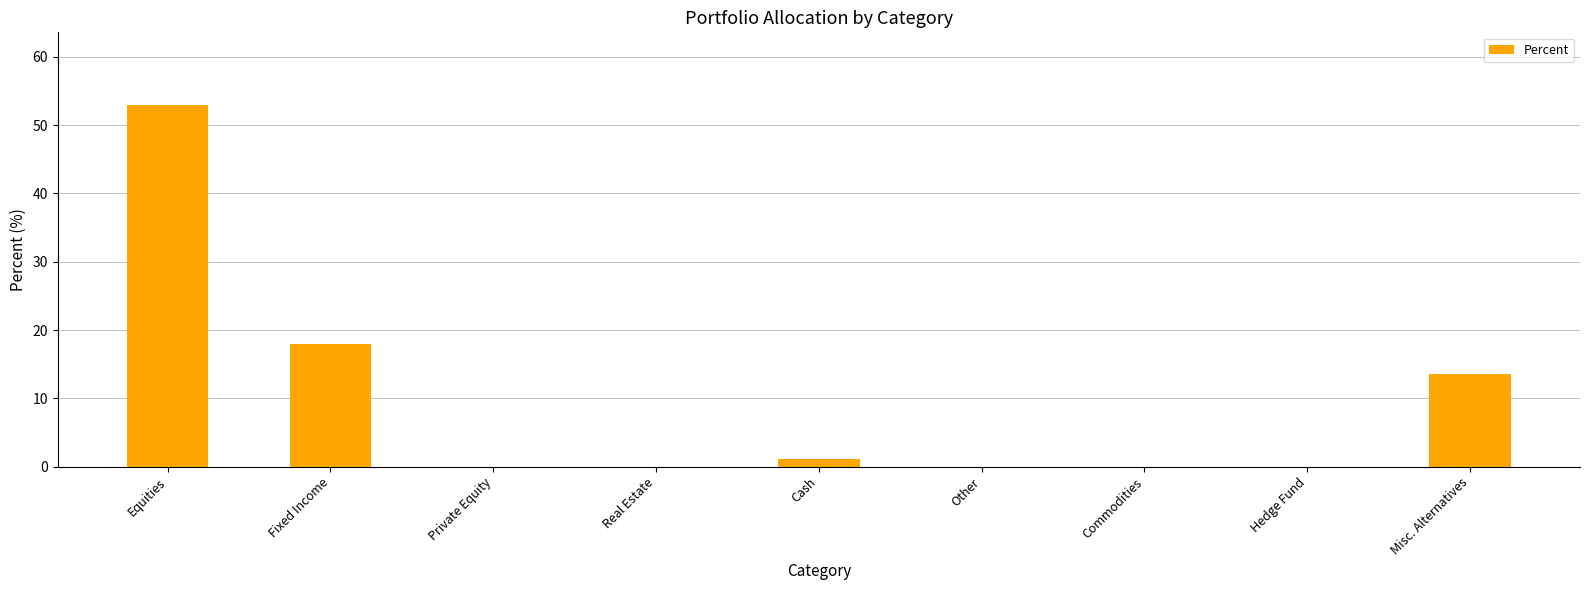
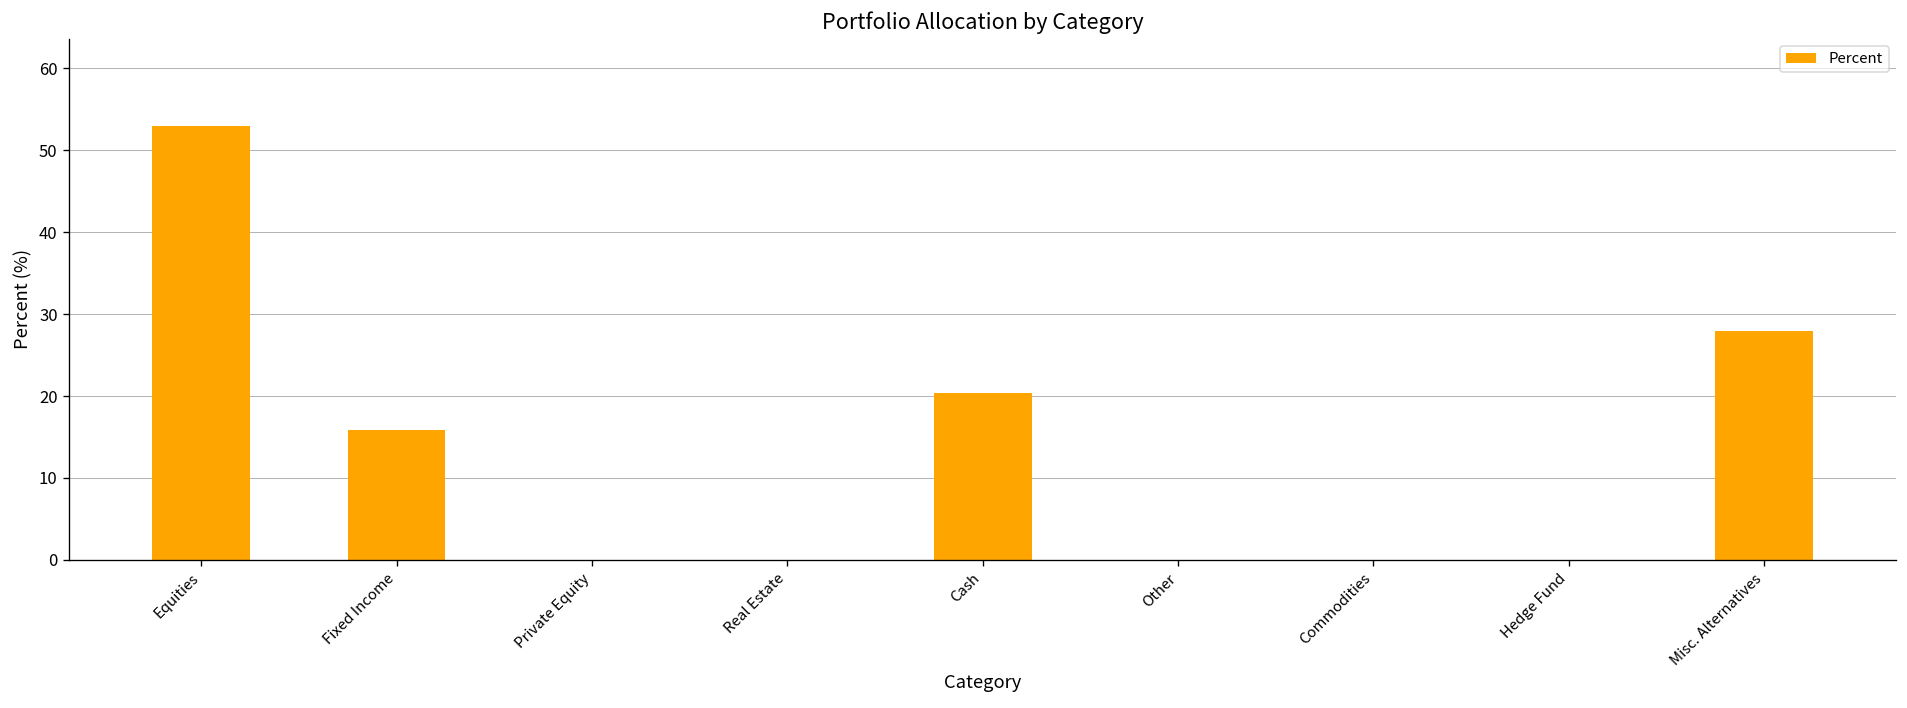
Fixed Income: 18 -> 16
Cash: 1 -> 20
Misc. Alternatives: 14 -> 28
